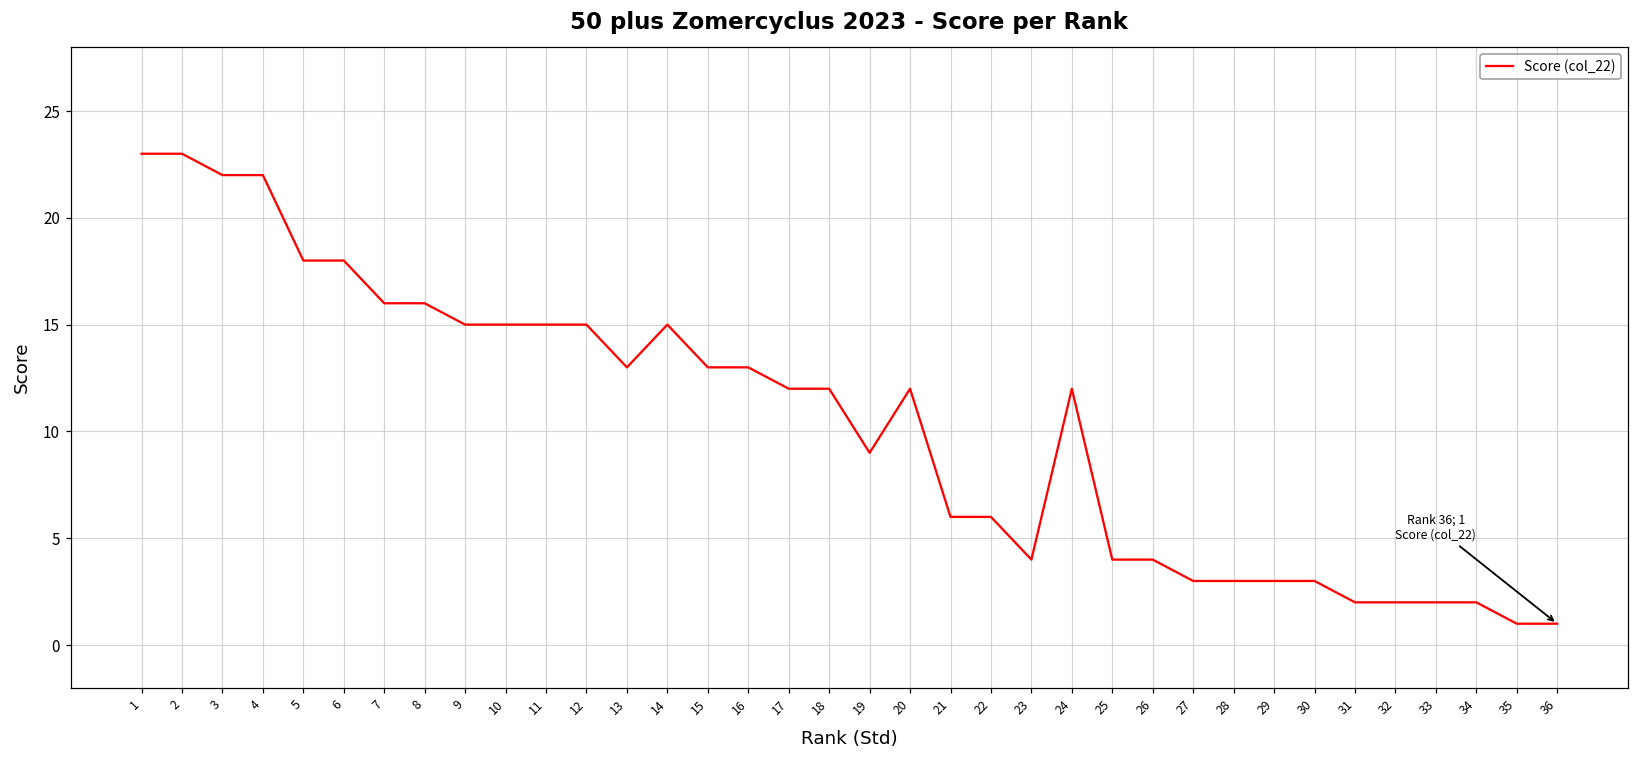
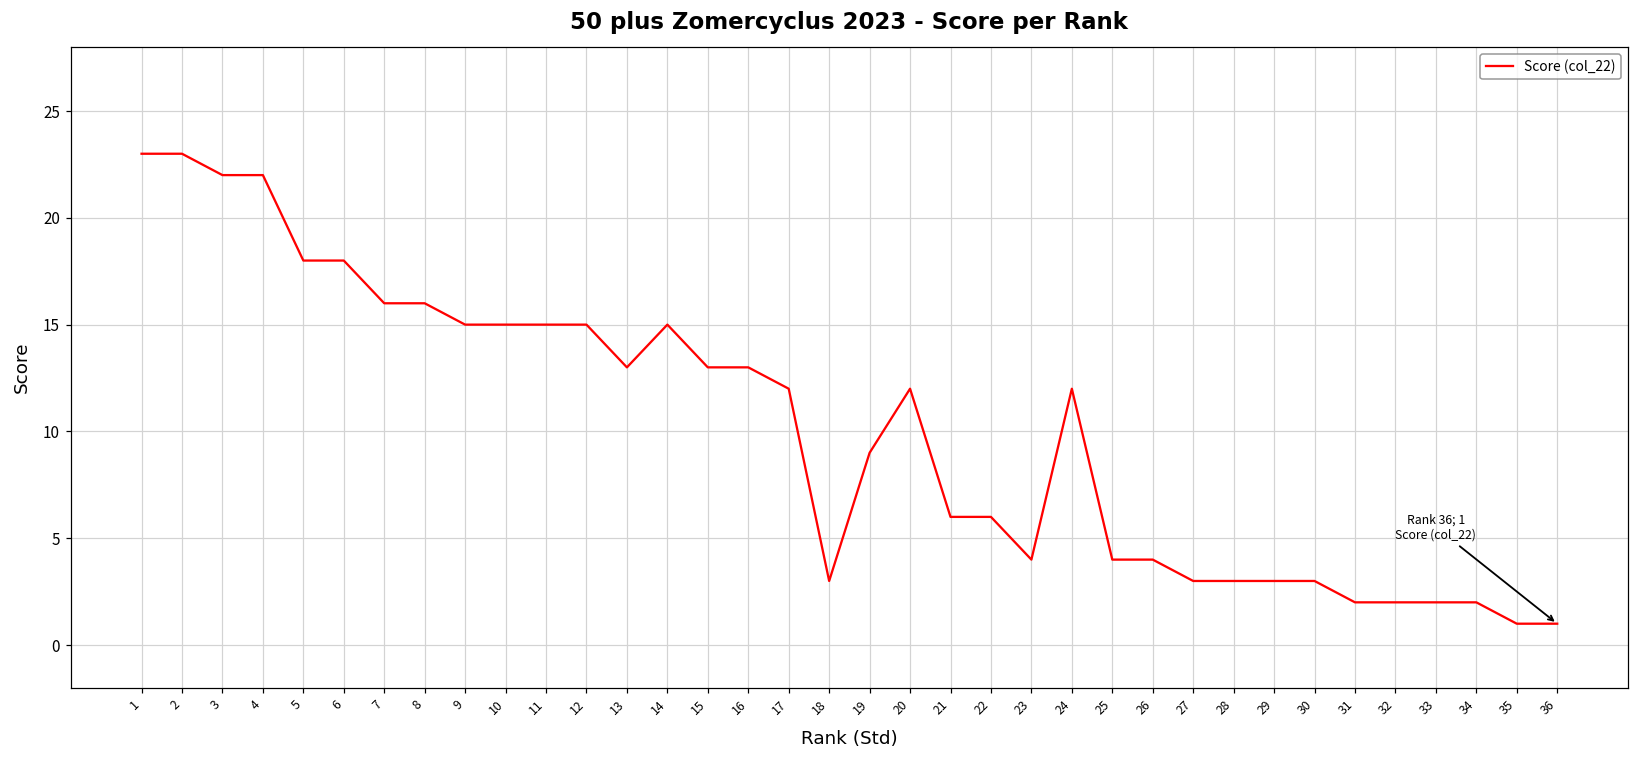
18: 12 -> 3
